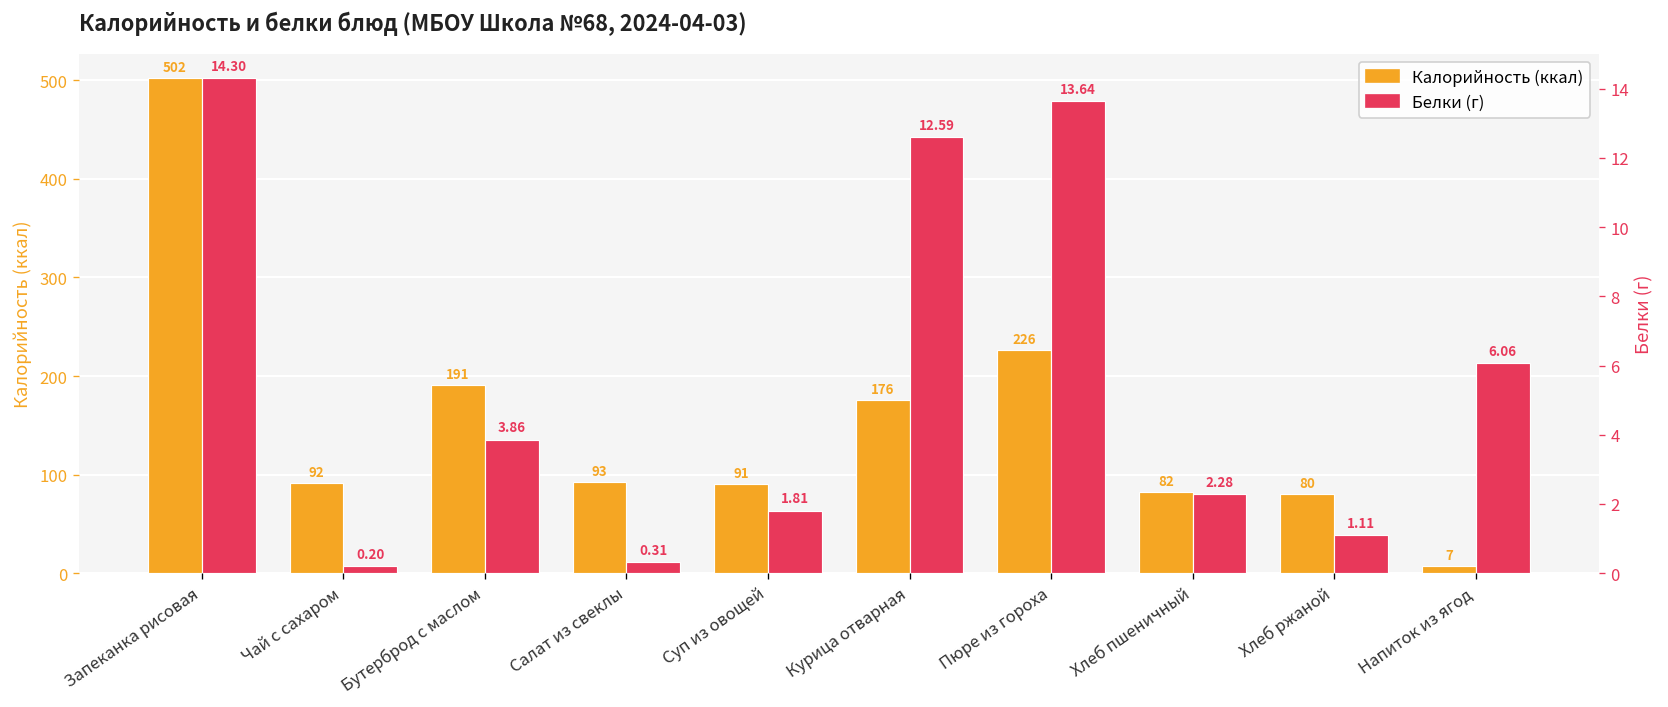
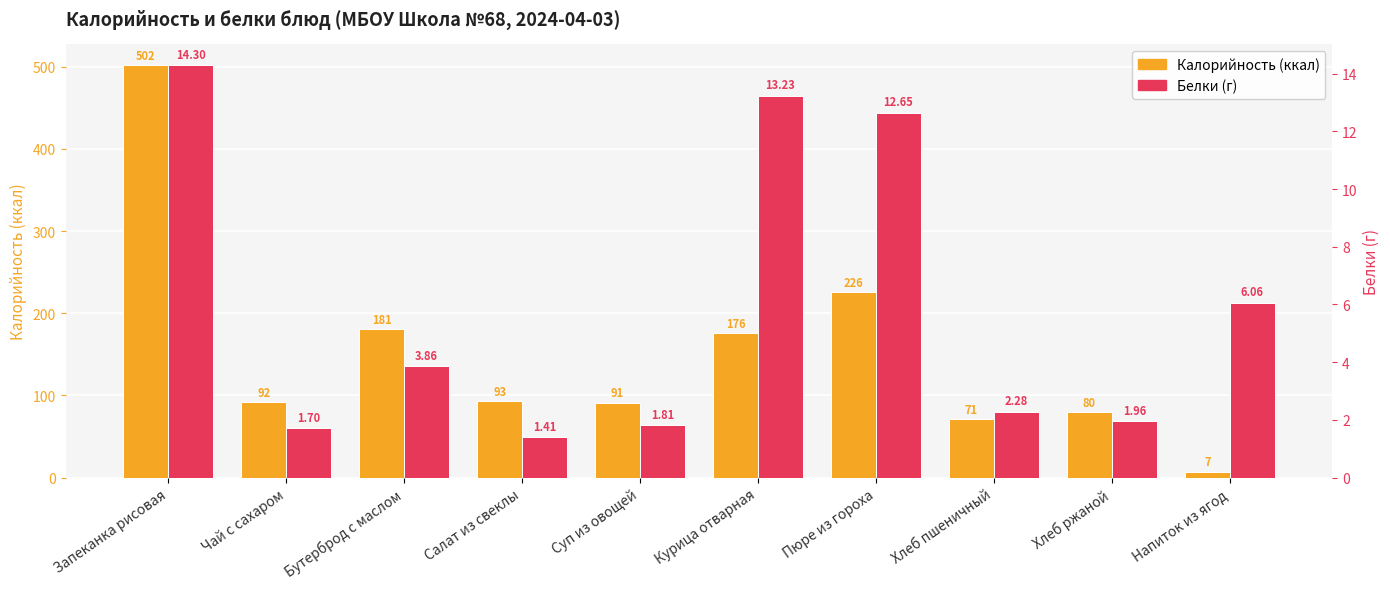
Калорийность (ккал), Бутерброд с маслом: 191 -> 181
Калорийность (ккал), Хлеб пшеничный: 82 -> 71
Белки (г), Чай с сахаром: 0.20 -> 1.70
Белки (г), Салат из свеклы: 0.31 -> 1.41
Белки (г), Курица отварная: 12.59 -> 13.23
Белки (г), Пюре из гороха: 13.64 -> 12.65
Белки (г), Хлеб ржаной: 1.11 -> 1.96
